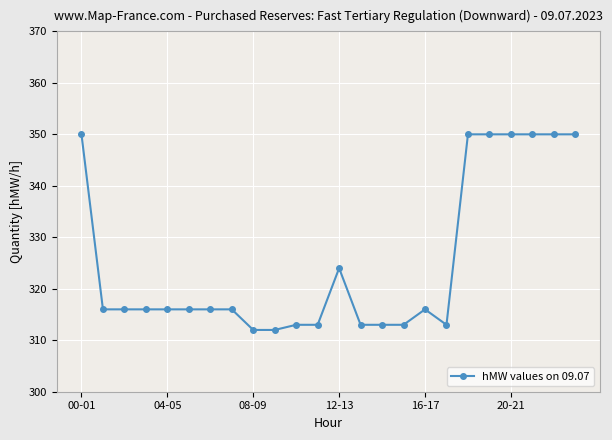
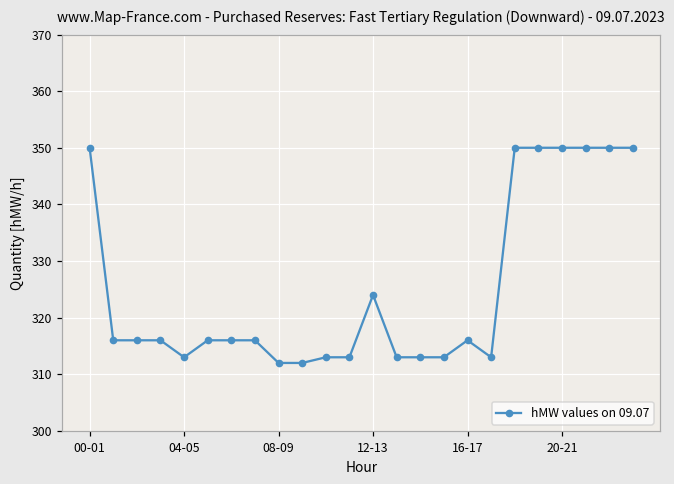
04-05: 316 -> 313
